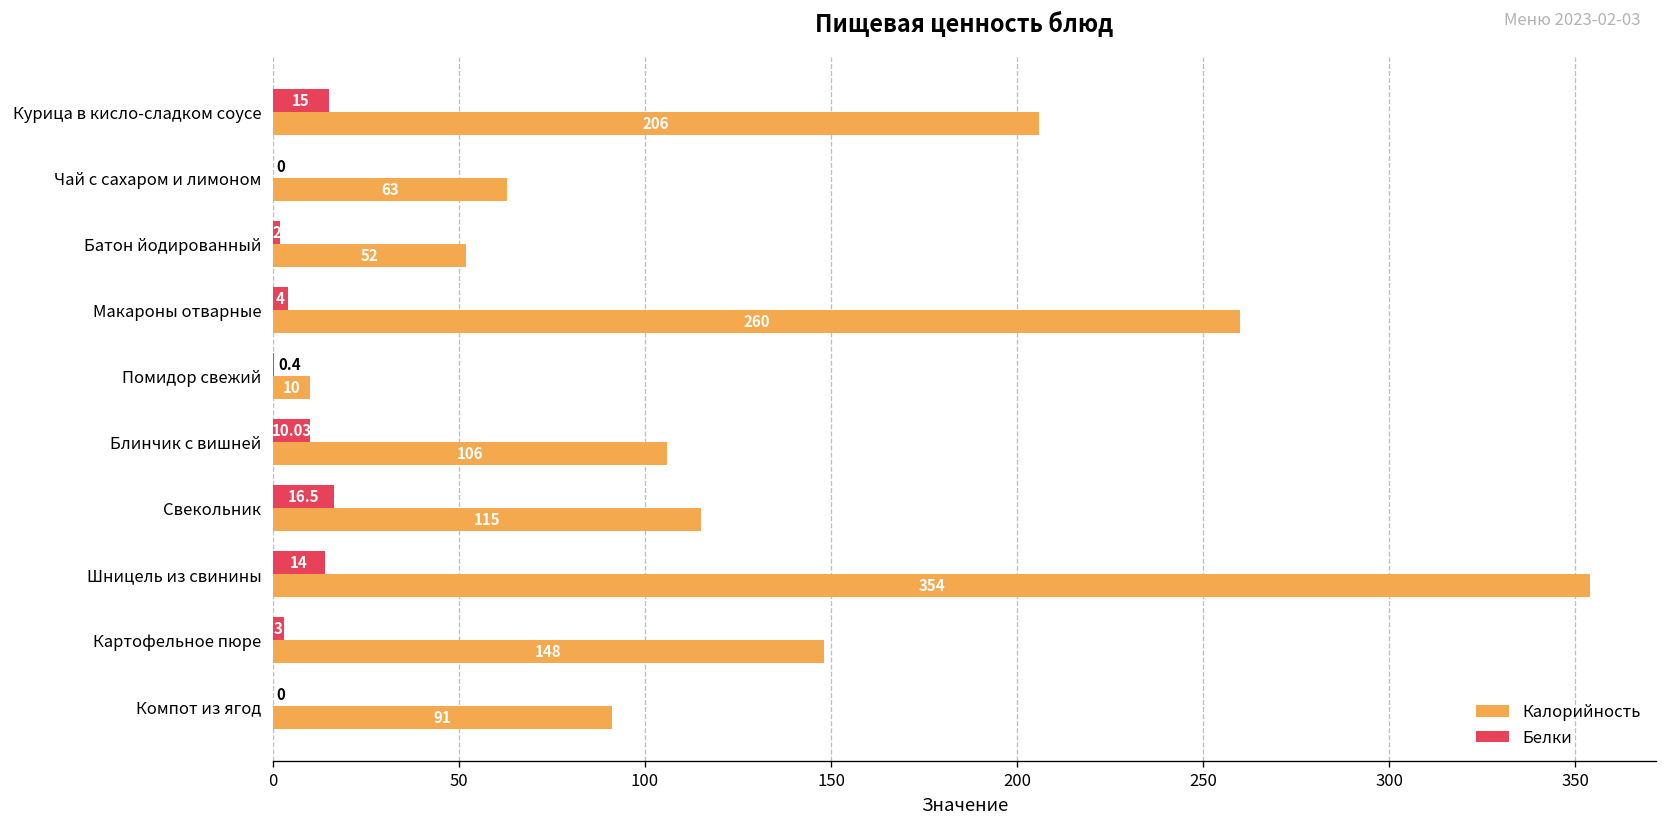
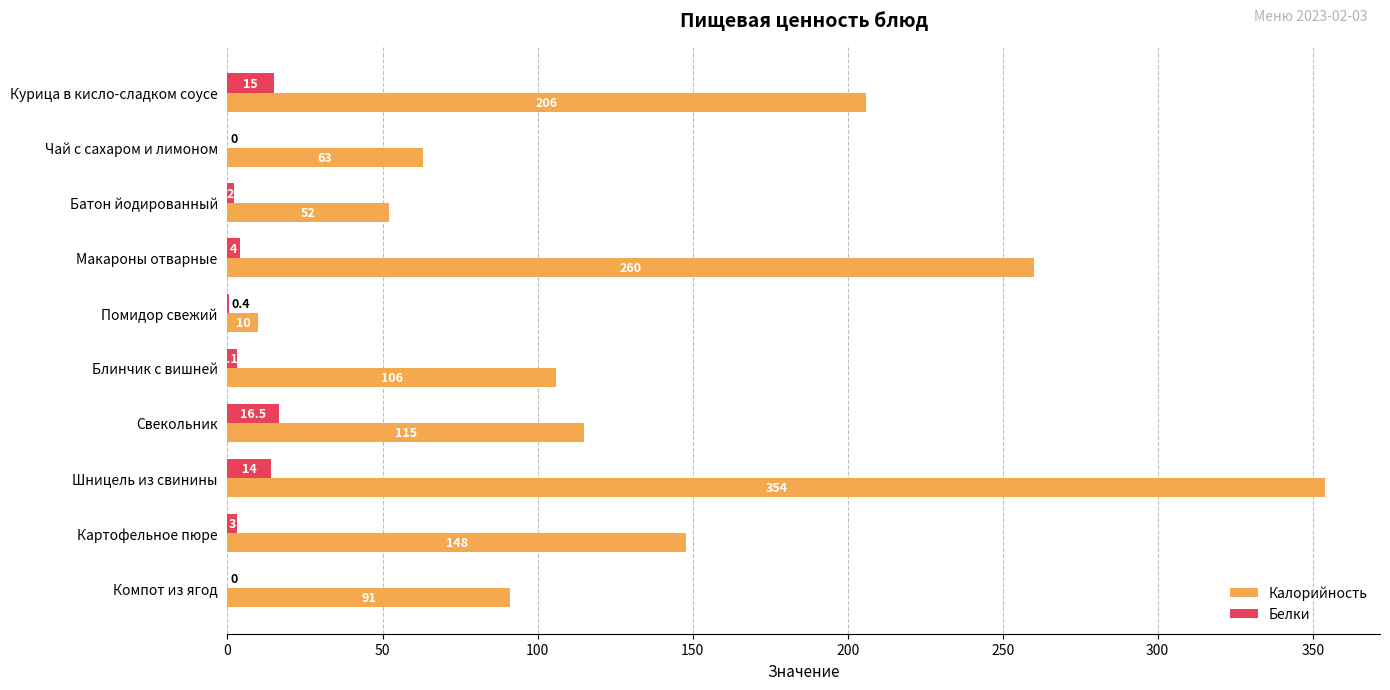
Белки, Блинчик с вишней: 10 -> 3
